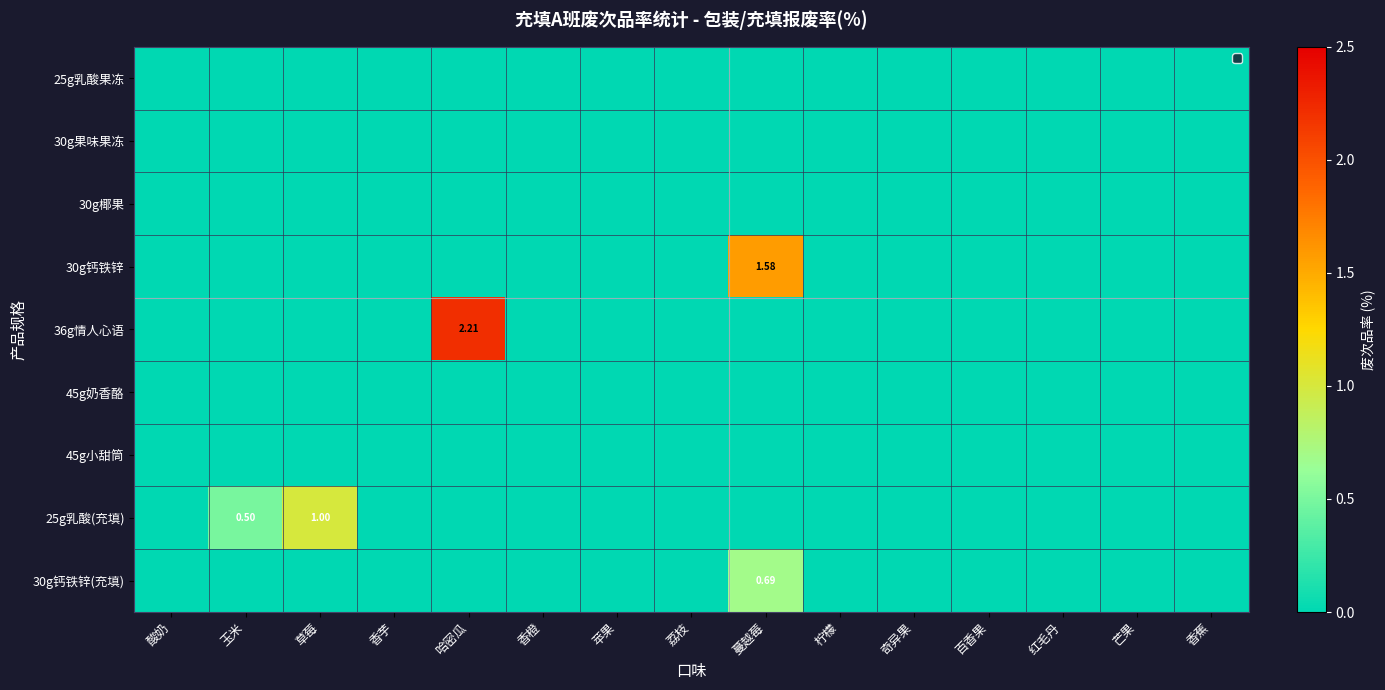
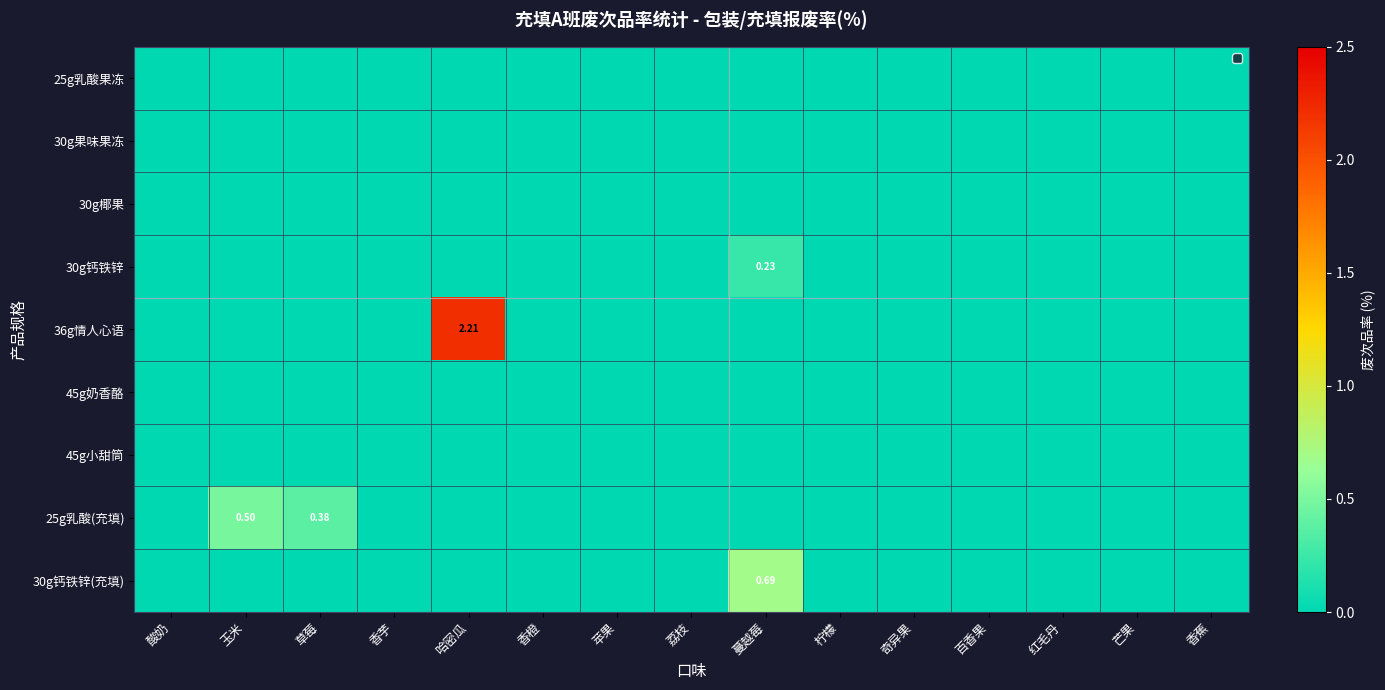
30g钙铁锌, 蔓越莓: 1.58 -> 0.23
25g乳酸(充填), 草莓: 1.00 -> 0.38
